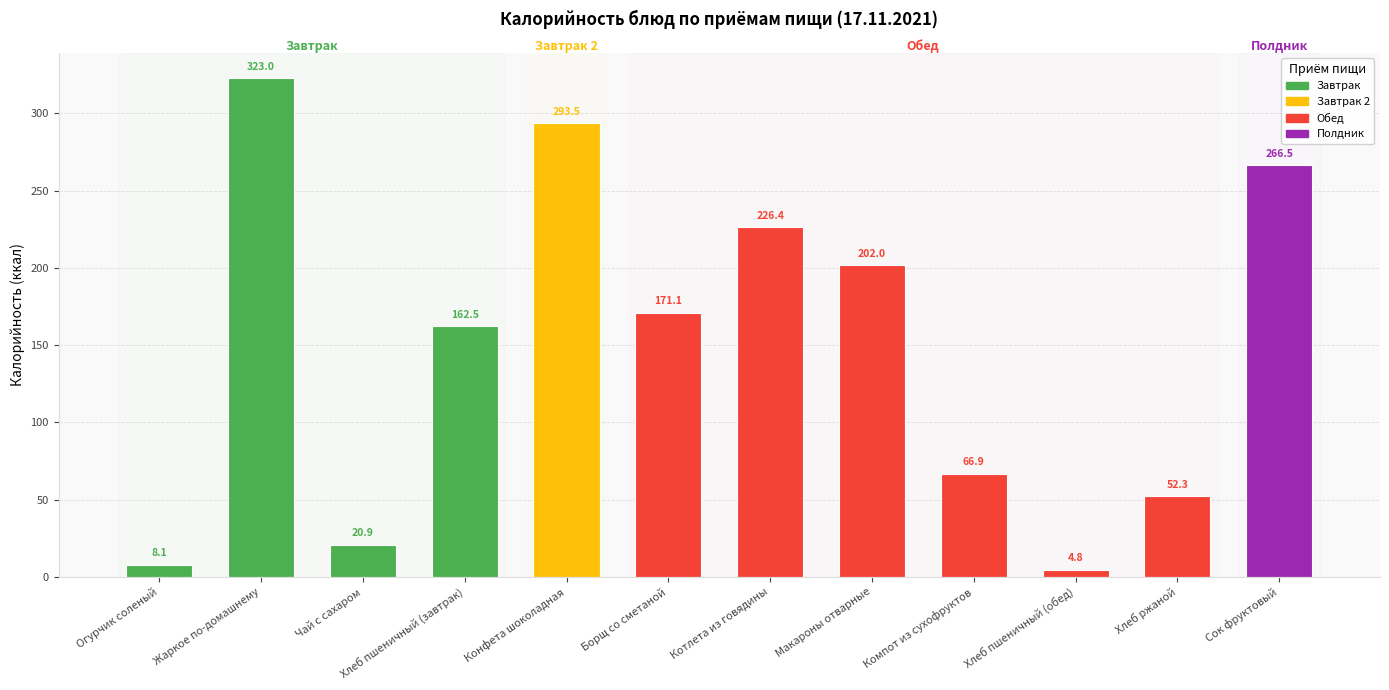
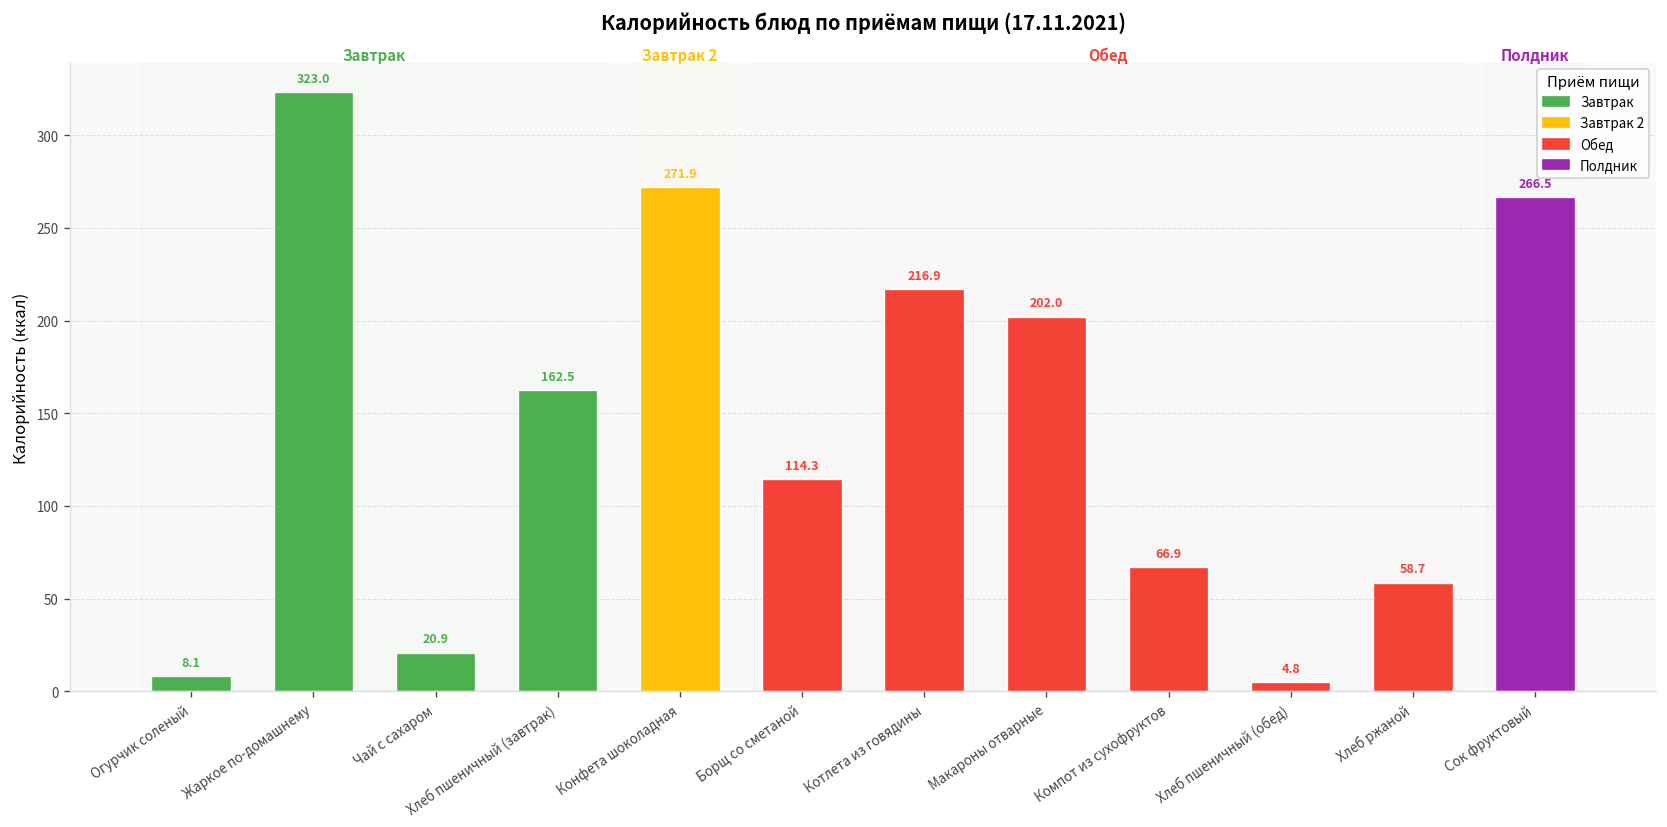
Конфета шоколадная: 293.5 -> 271.9
Борщ со сметаной: 171.1 -> 114.3
Котлета из говядины: 226.4 -> 216.9
Хлеб ржаной: 52.3 -> 58.7
